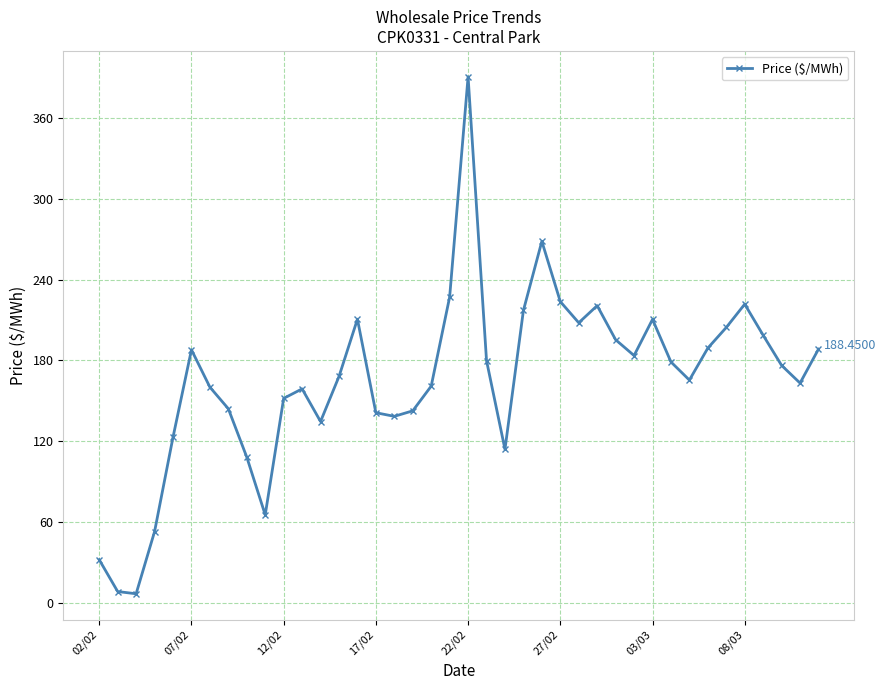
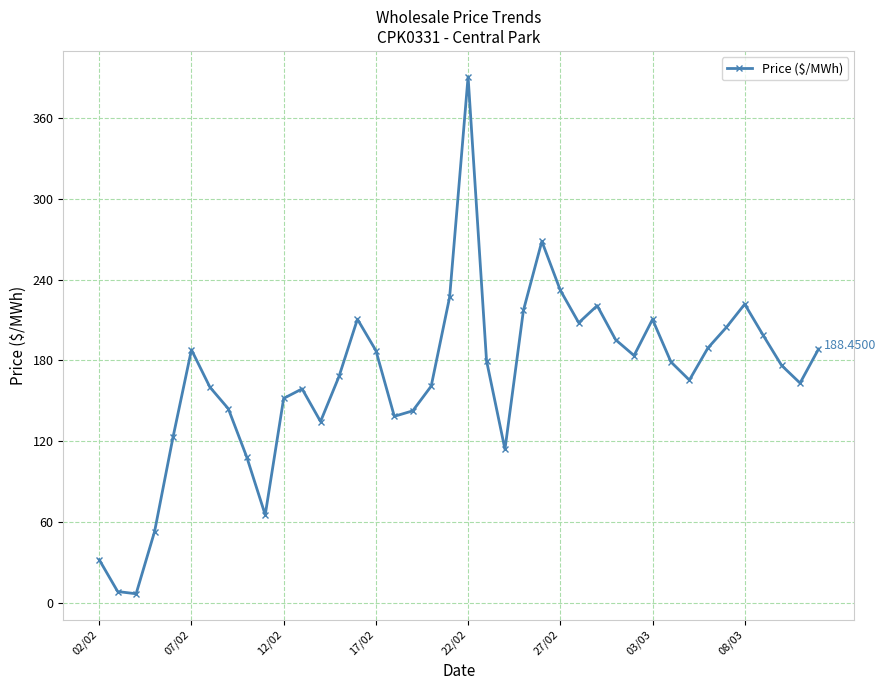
17/02: 141 -> 187
27/02: 224 -> 232
